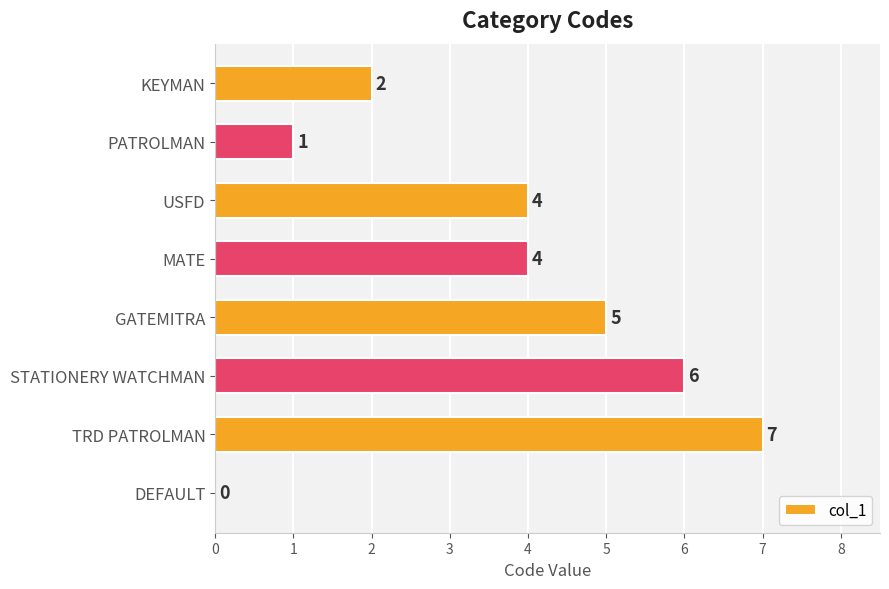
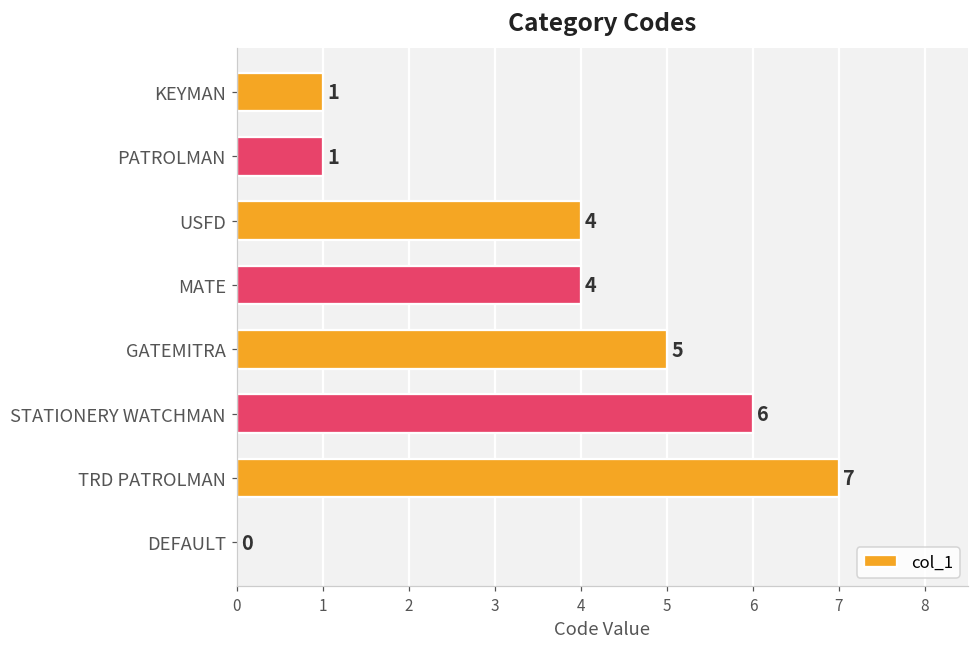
KEYMAN: 2 -> 1
